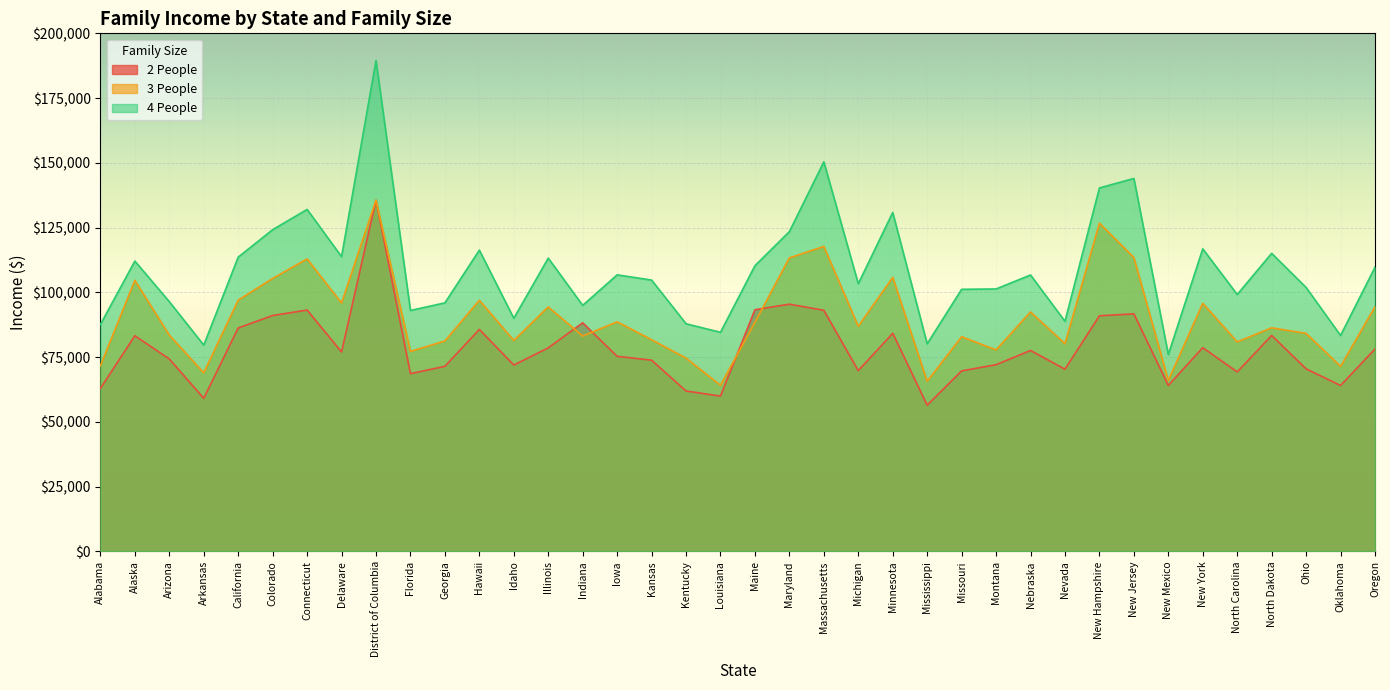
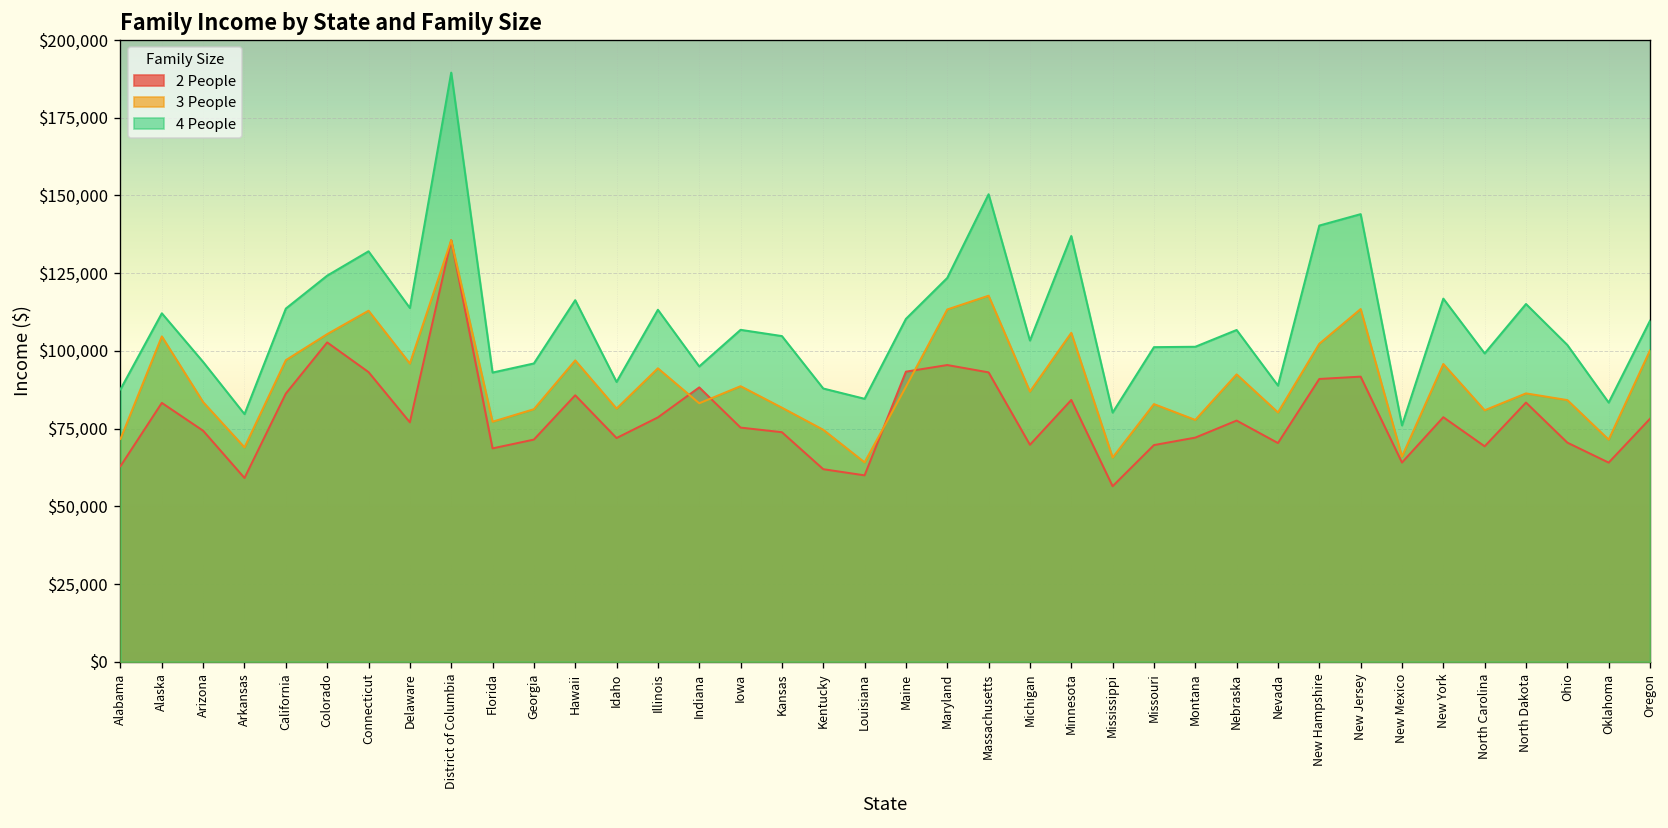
2 People, Colorado: $91,000 -> $103,000
4 People, Minnesota: $131,000 -> $137,000
3 People, New Hampshire: $127,000 -> $102,000
3 People, Oregon: $94,000 -> $100,000
